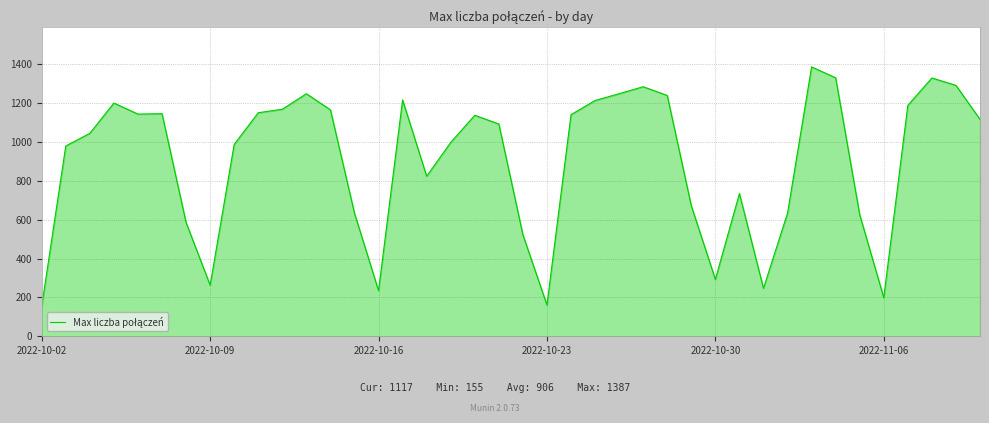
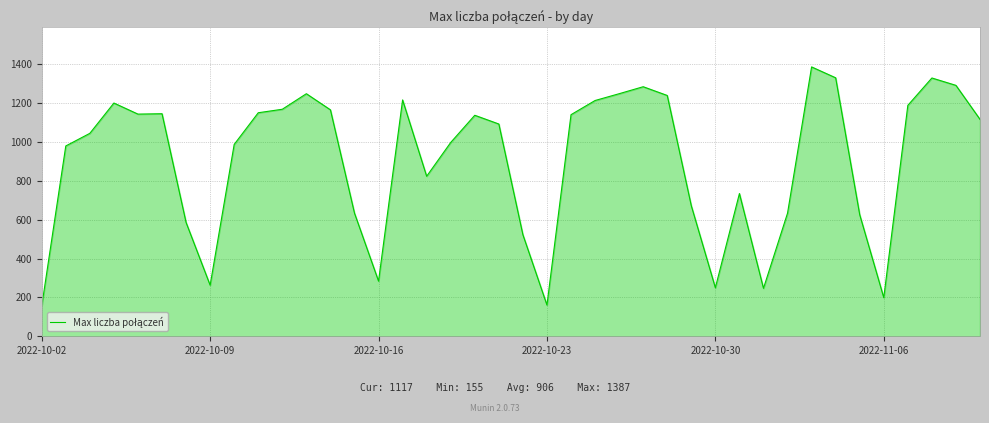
2022-10-16: 240 -> 280
2022-10-30: 290 -> 250
